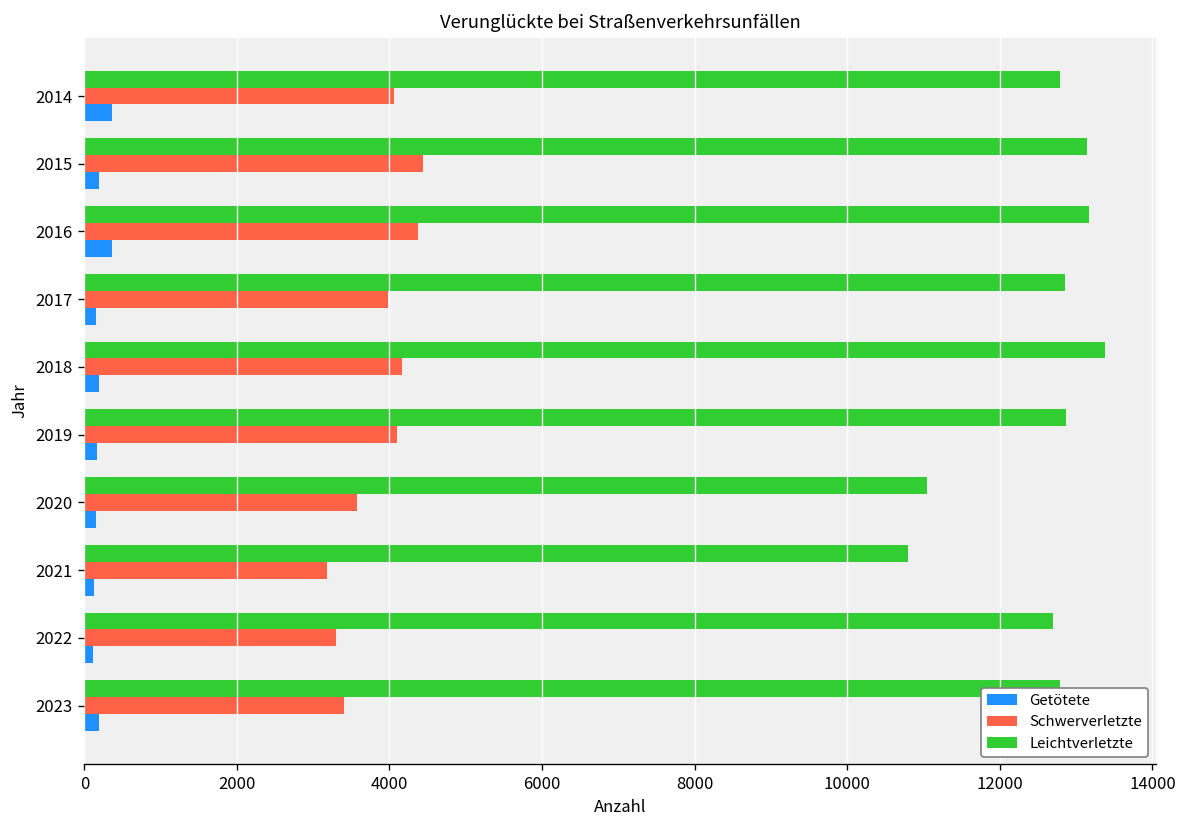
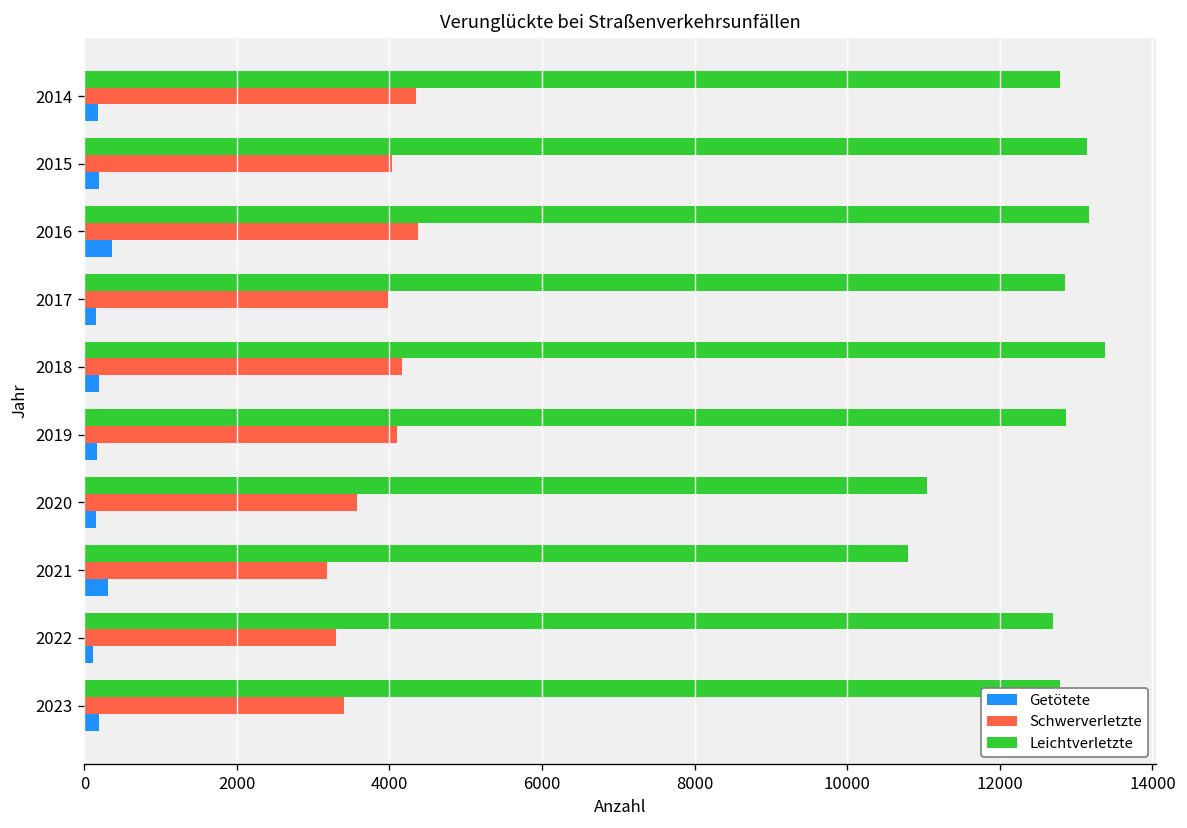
Schwerverletzte, 2014: 4100 -> 4300
Getötete, 2014: 400 -> 200
Schwerverletzte, 2015: 4400 -> 4000
Getötete, 2021: 100 -> 300
